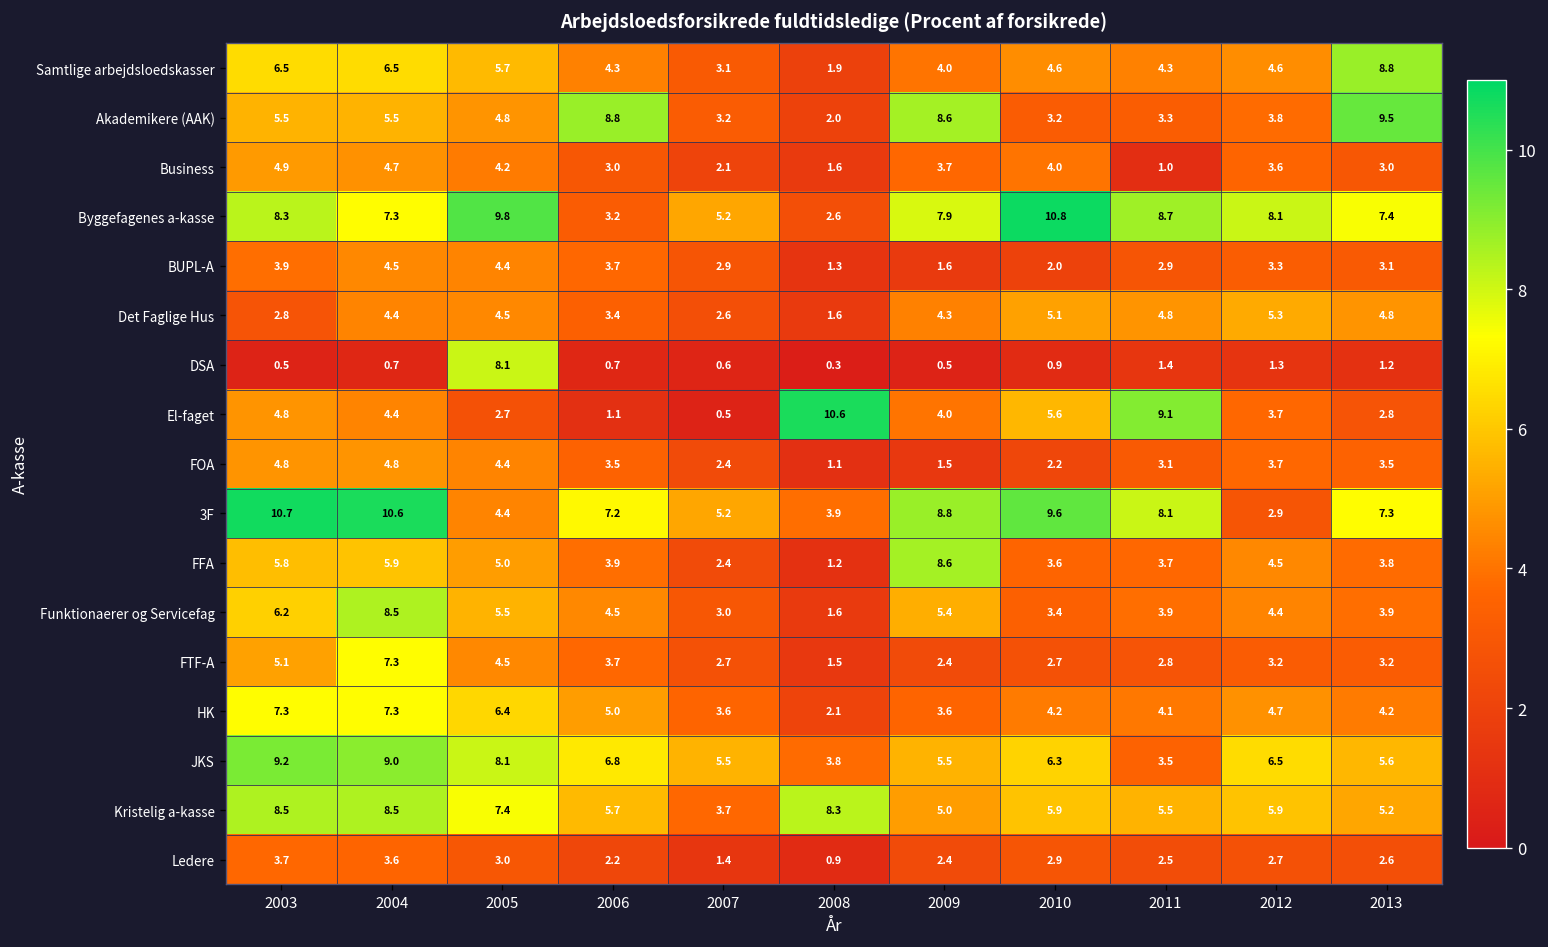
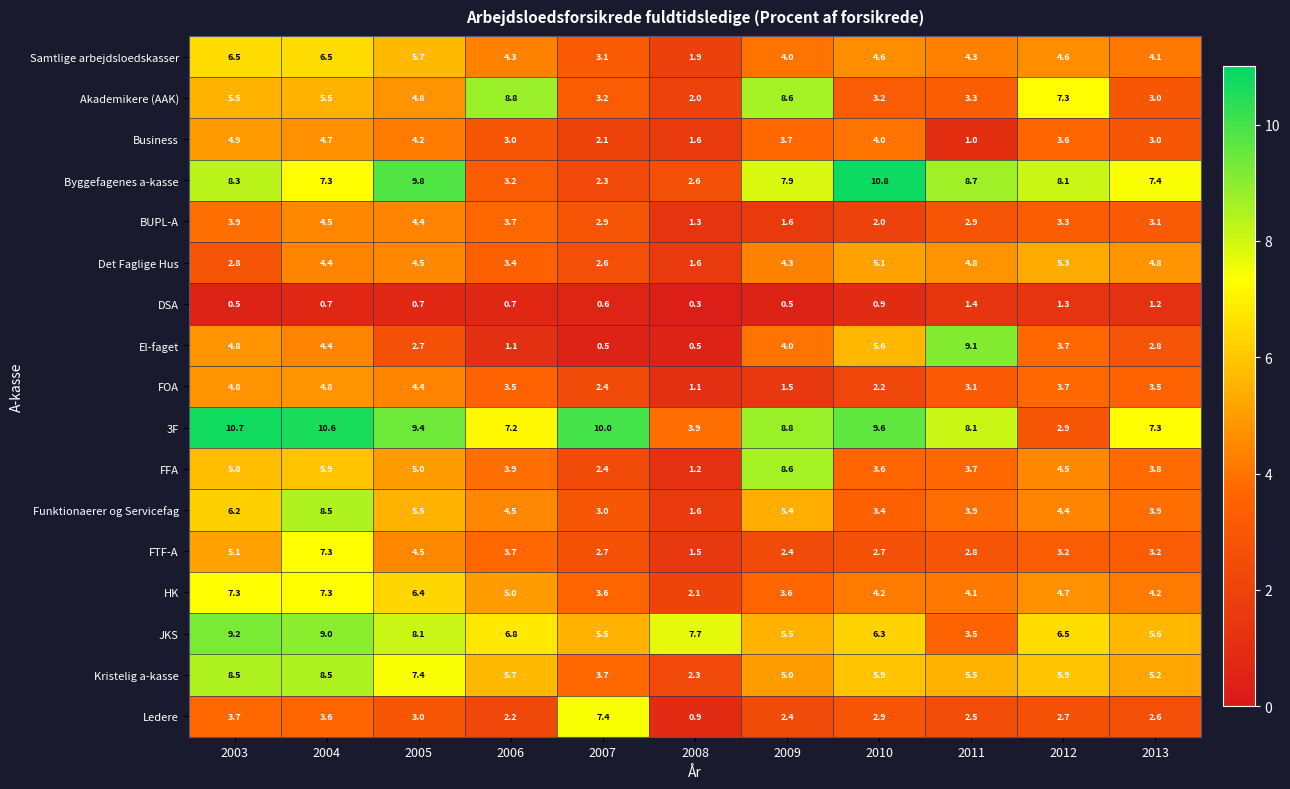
Samtlige arbejdsloedskasser, 2013: 8.8 -> 4.1
Akademikere (AAK), 2012: 3.8 -> 7.3
Akademikere (AAK), 2013: 9.5 -> 3.0
Byggefagenes a-kasse, 2007: 5.2 -> 2.3
DSA, 2005: 8.1 -> 0.7
El-faget, 2008: 10.6 -> 0.5
3F, 2005: 4.4 -> 9.4
3F, 2007: 5.2 -> 10.0
JKS, 2008: 3.8 -> 7.7
Kristelig a-kasse, 2008: 8.3 -> 2.3
Ledere, 2007: 1.4 -> 7.4
